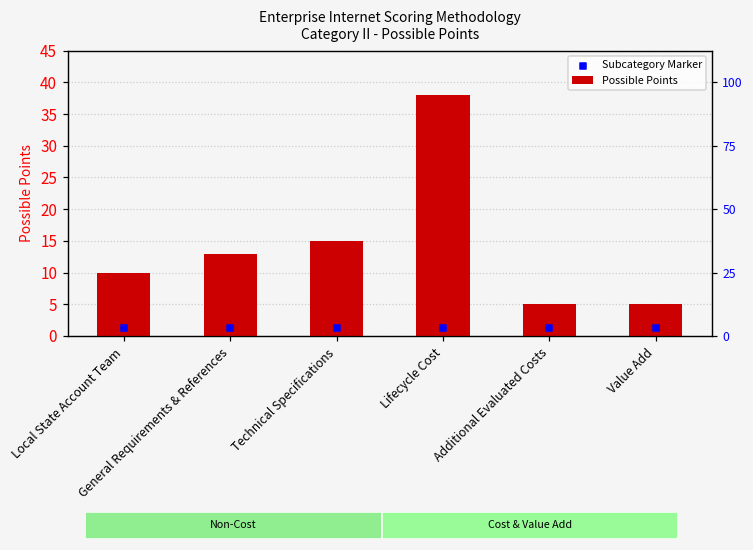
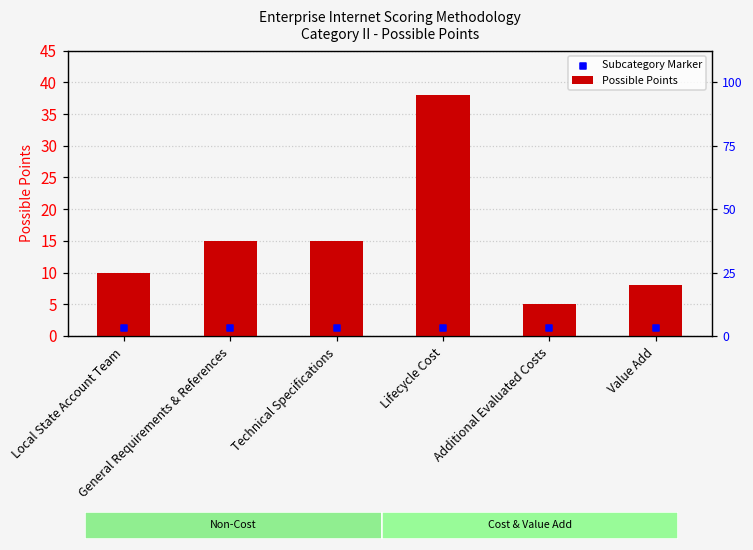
Possible Points, General Requirements & References: 13 -> 15
Possible Points, Value Add: 5 -> 8
